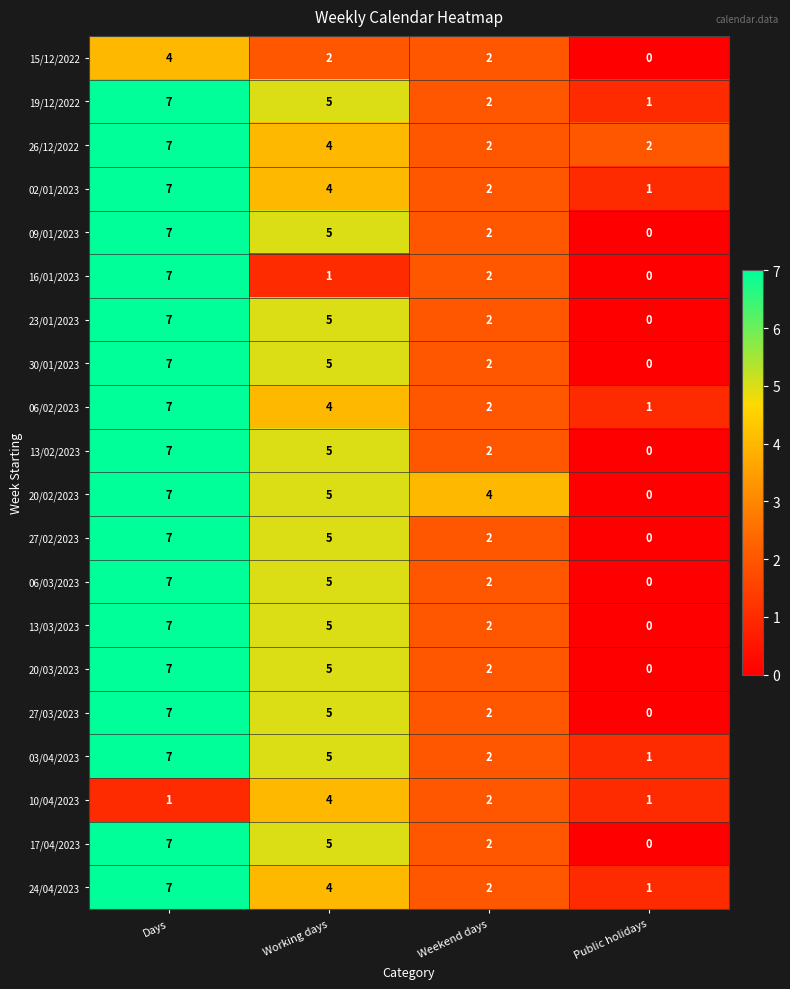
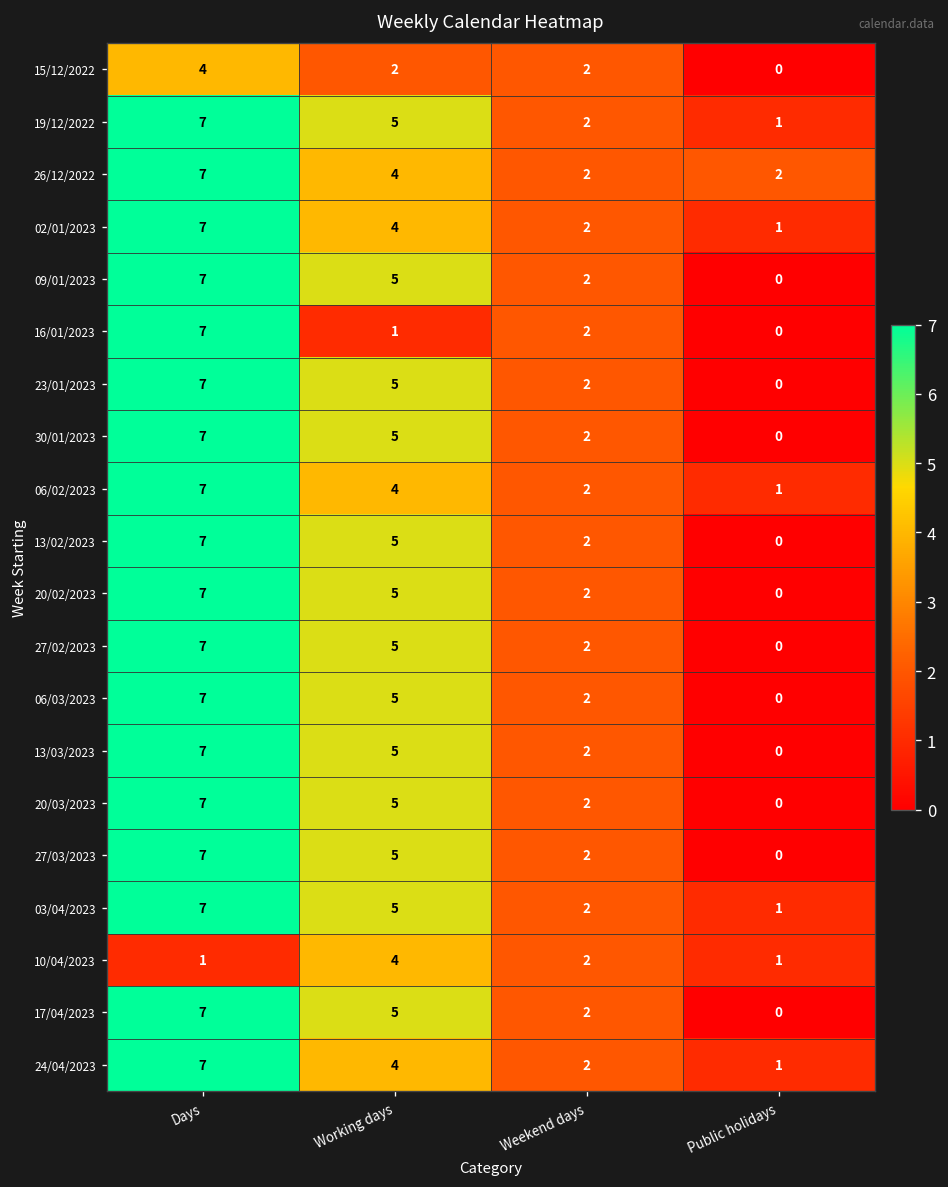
20/02/2023, Weekend days: 4 -> 2
